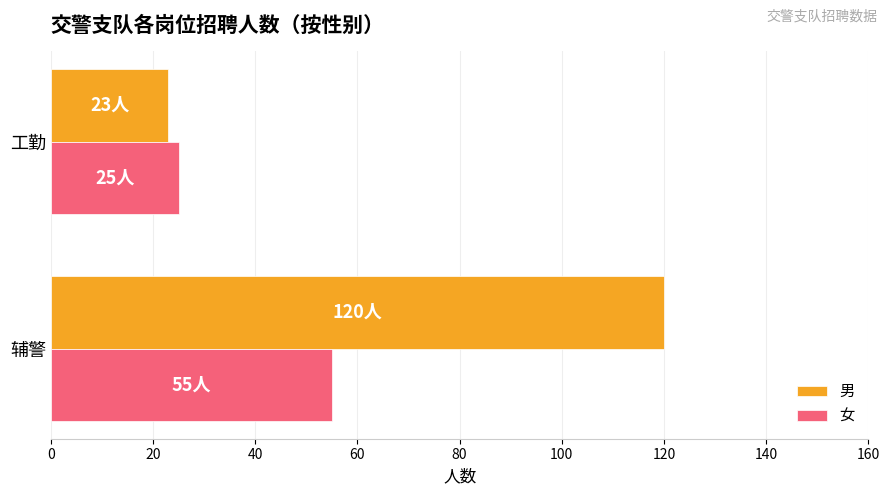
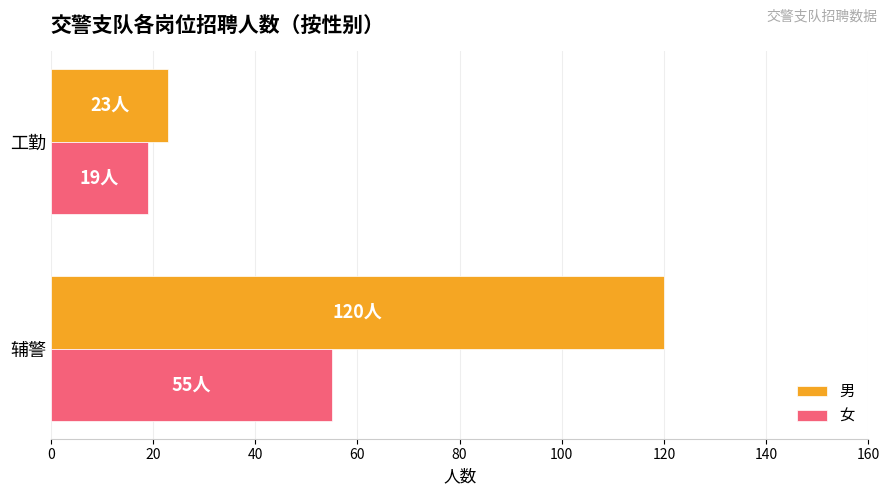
女, 工勤: 25人 -> 19人
